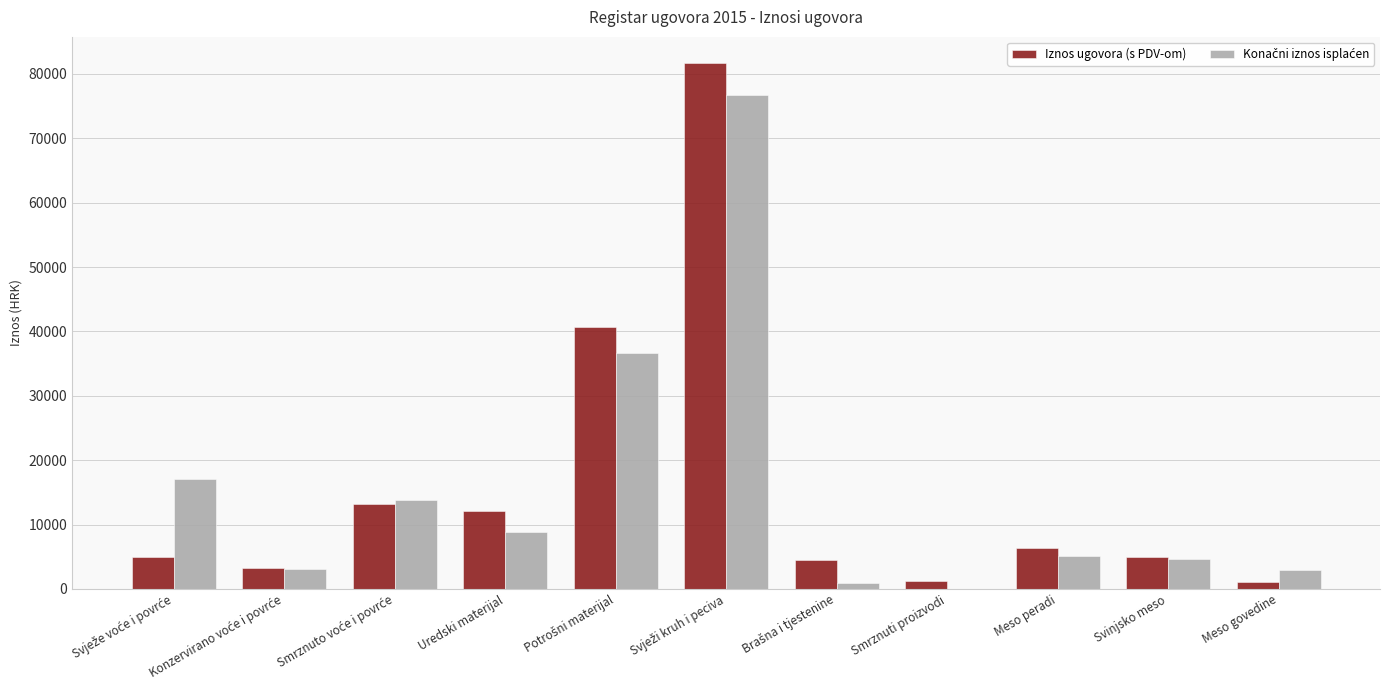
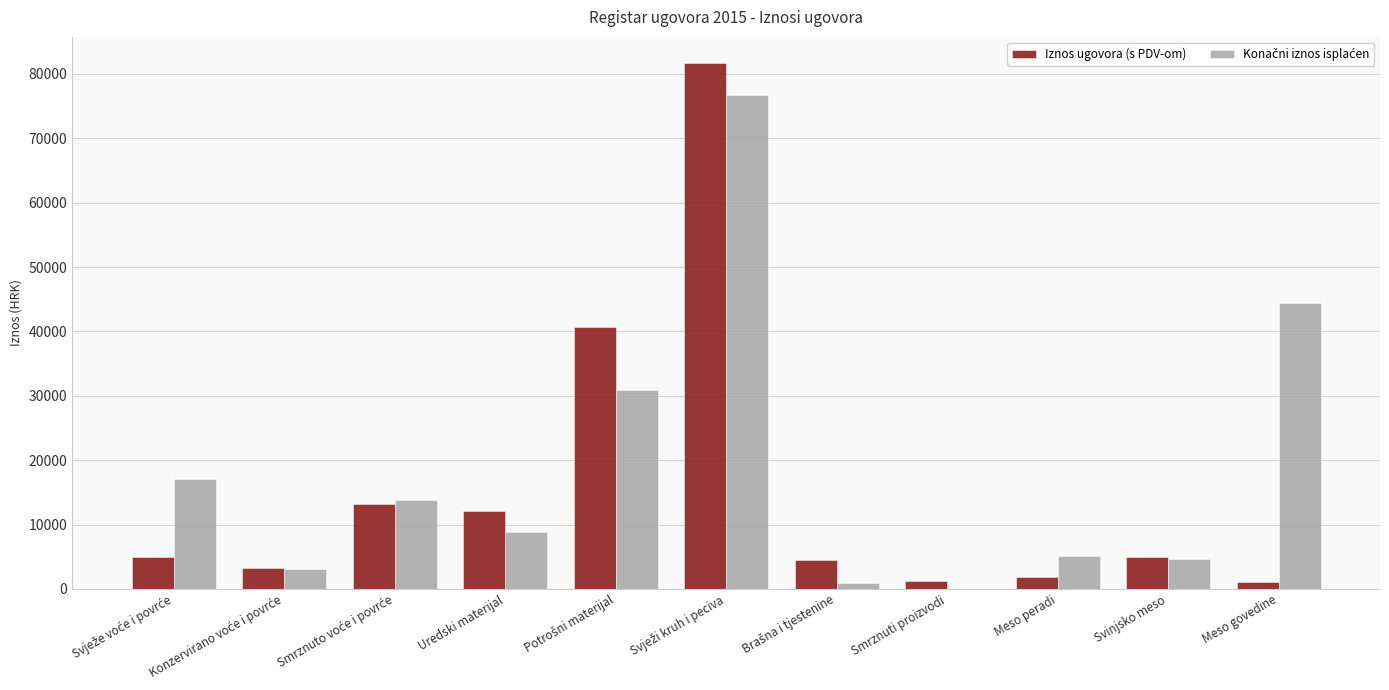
Konačni iznos isplaćen, Potrošni materijal: 37000 -> 31000
Iznos ugovora (s PDV-om), Meso peradi: 6000 -> 2000
Konačni iznos isplaćen, Meso govedine: 3000 -> 44000
